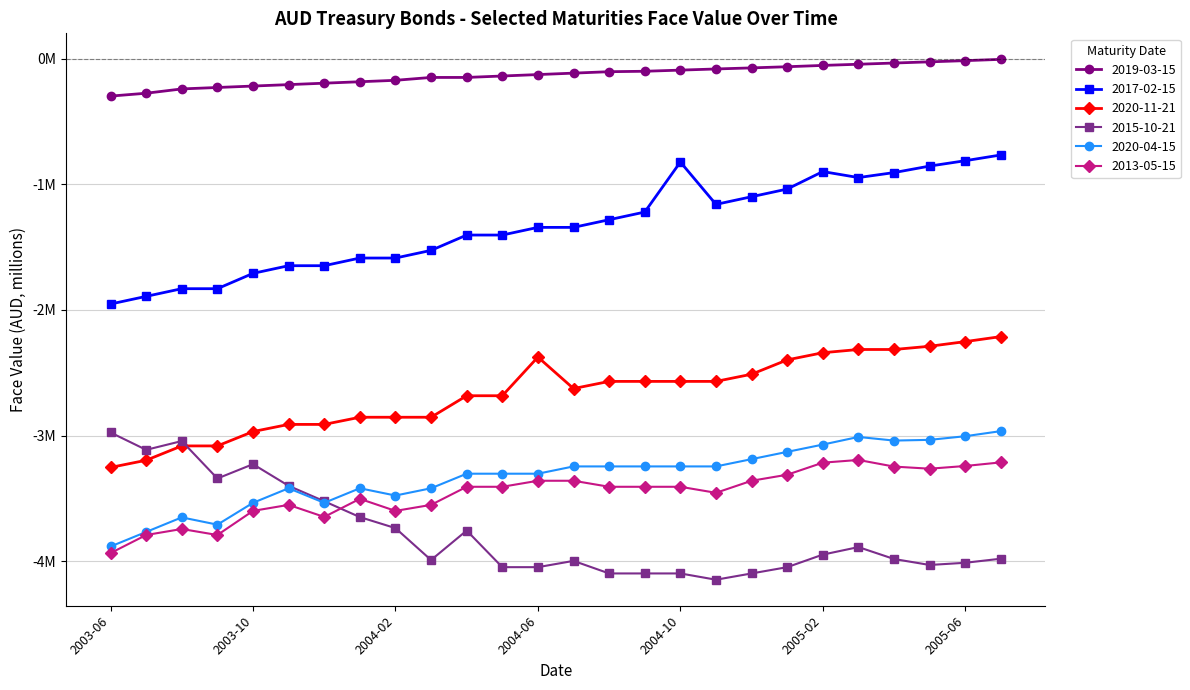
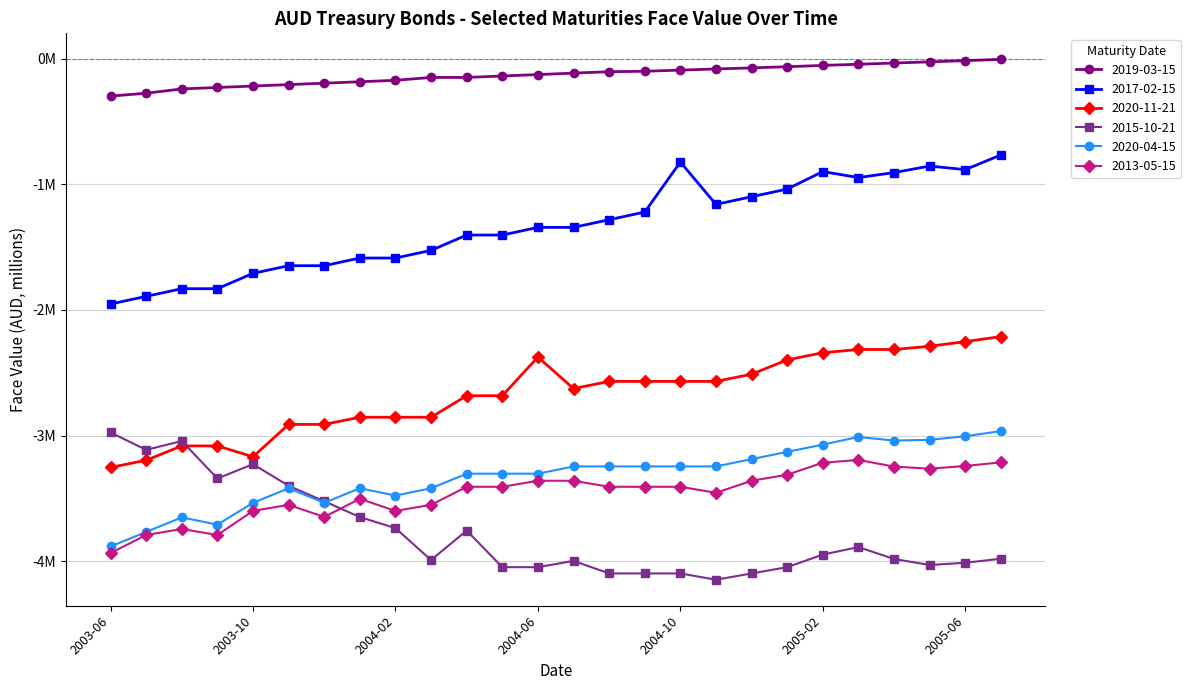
2020-11-21, 2003-10: -2970000 -> -3170000
2017-02-15, 2005-06: -810000 -> -880000
